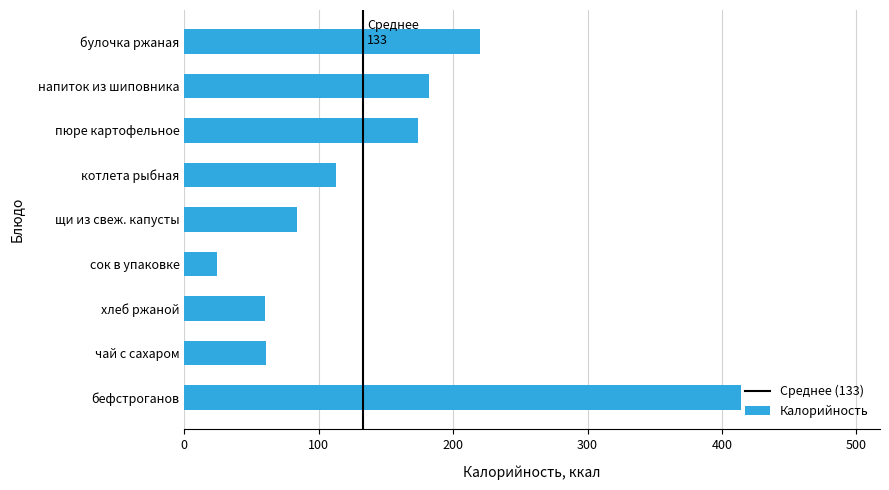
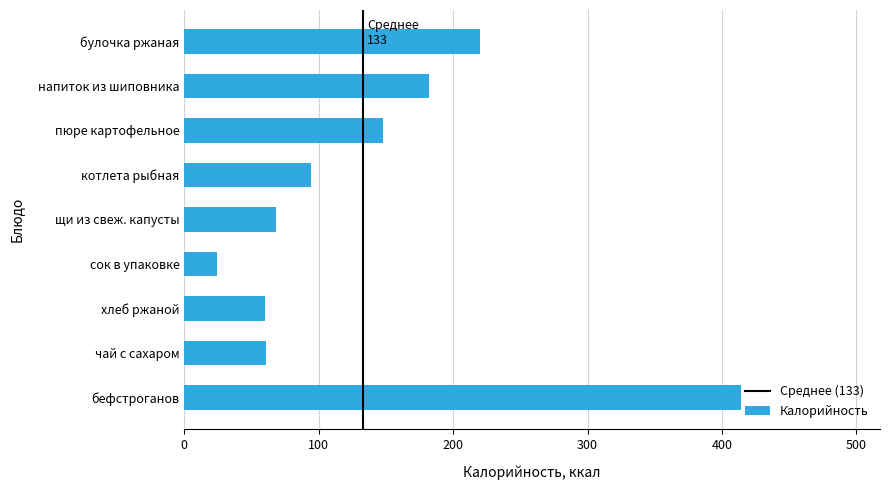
пюре картофельное: 174 -> 148
котлета рыбная: 113 -> 94
щи из свеж. капусты: 84 -> 68
